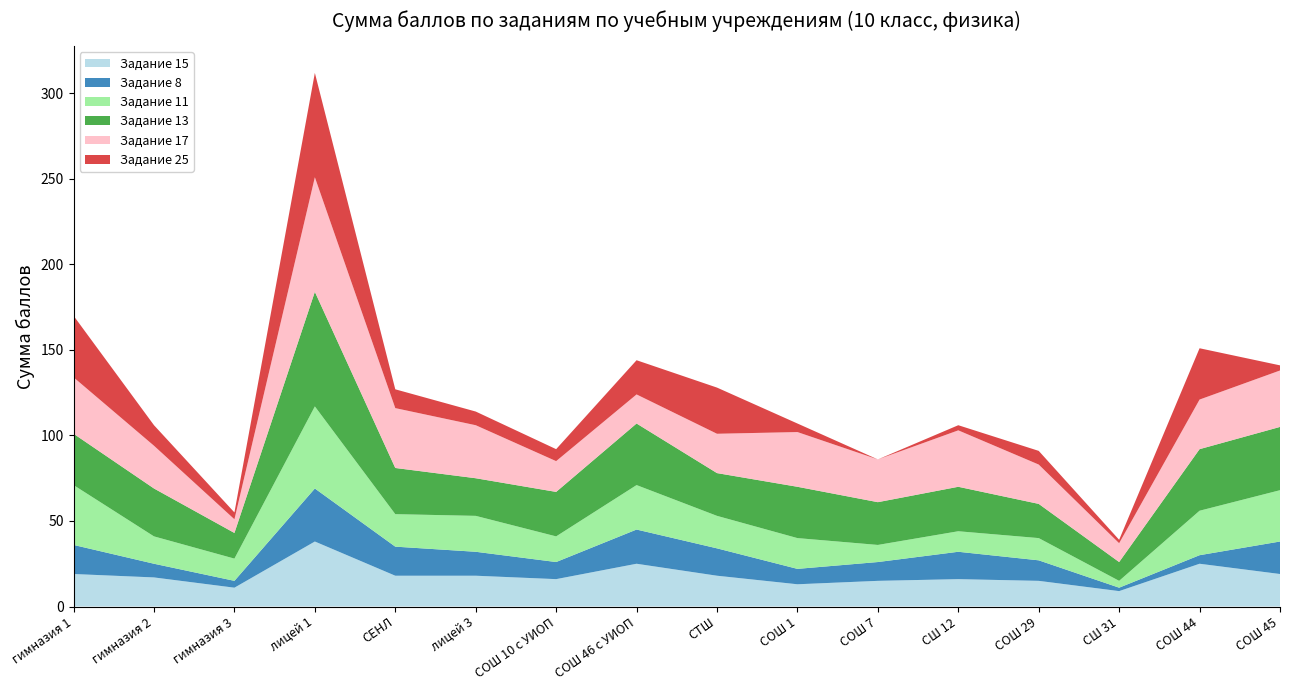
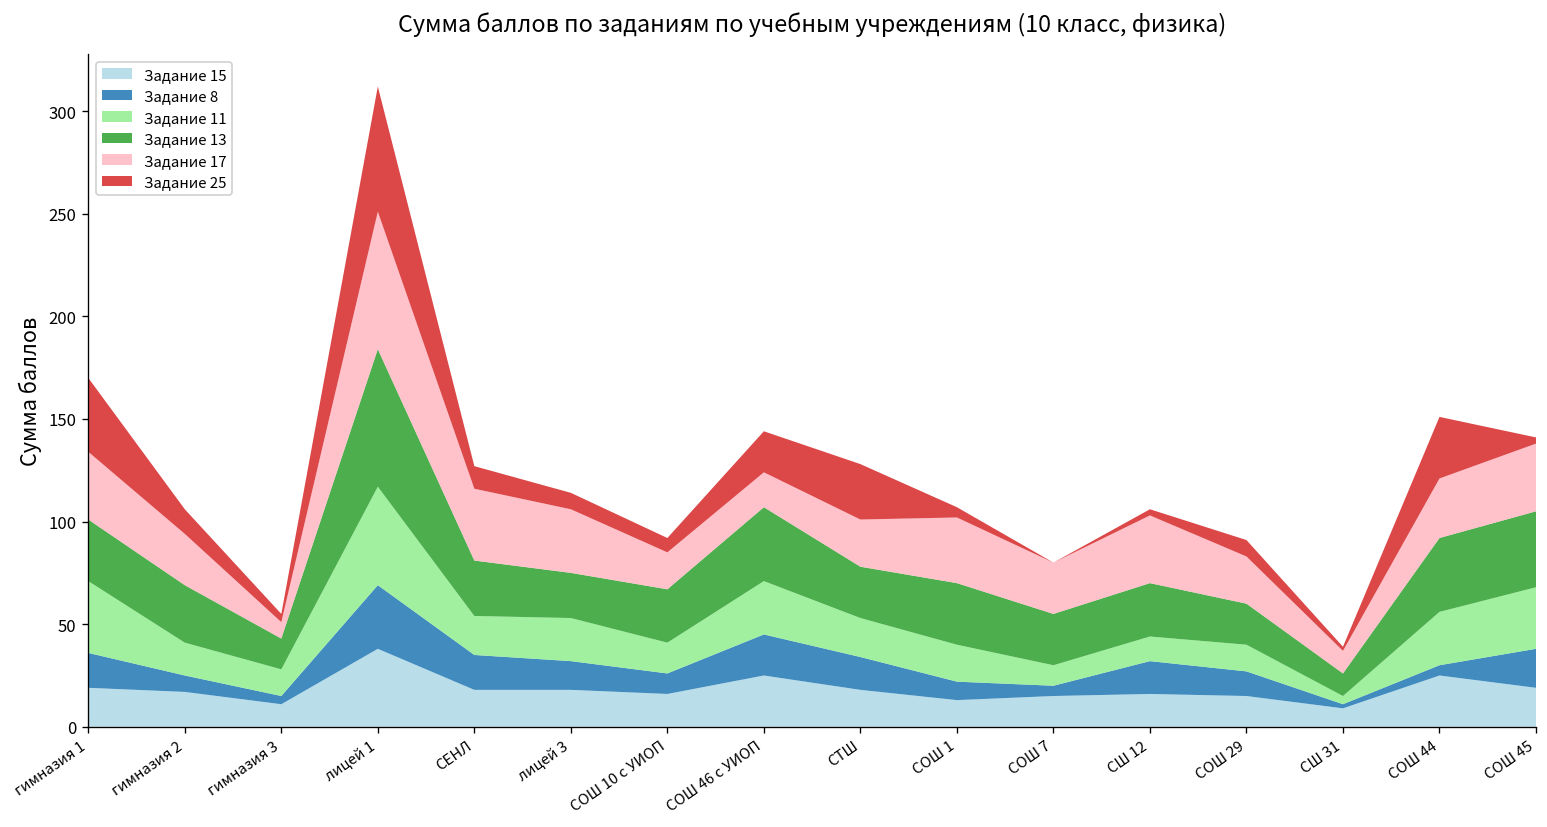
Задание 8, СОШ 7: 11 -> 5
